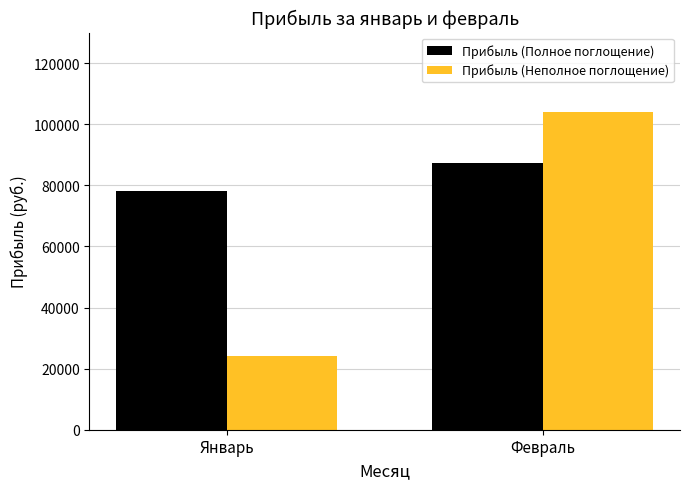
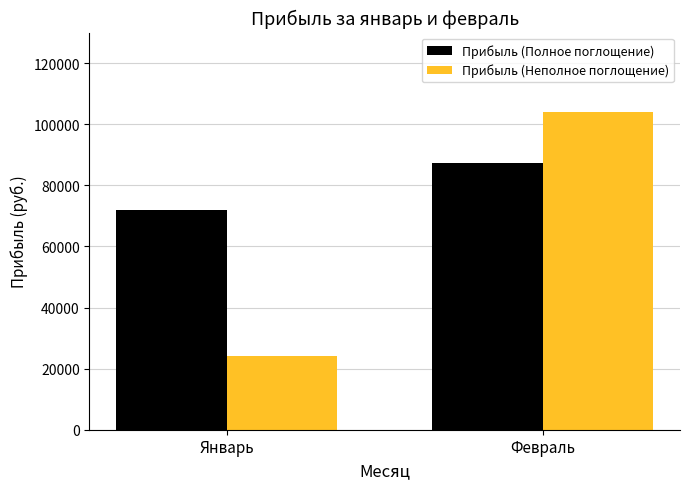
Прибыль (Полное поглощение), Январь: 78000 -> 72000
